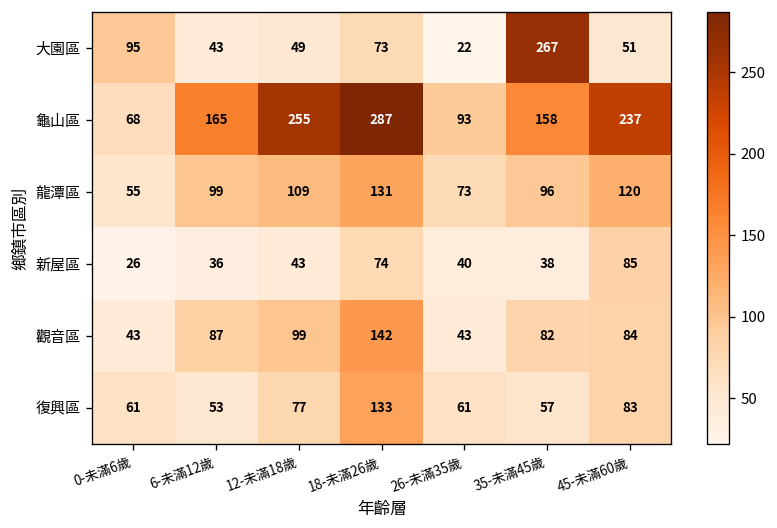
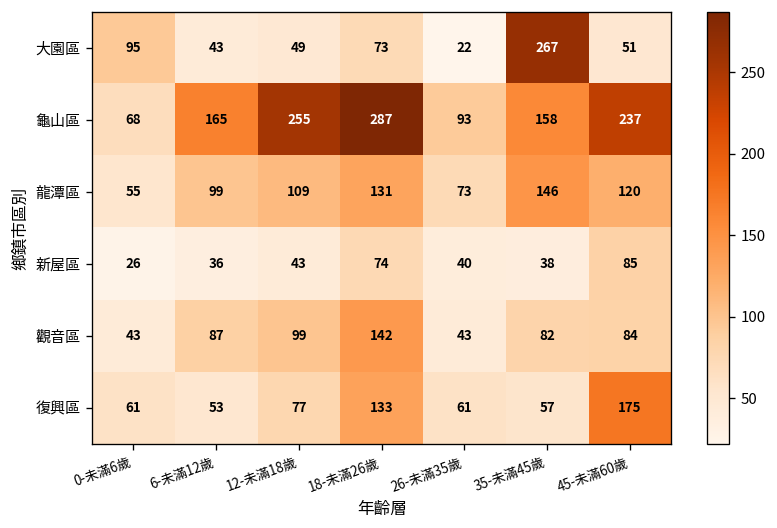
龍潭區, 35-未滿45歲: 96 -> 146
復興區, 45-未滿60歲: 83 -> 175
